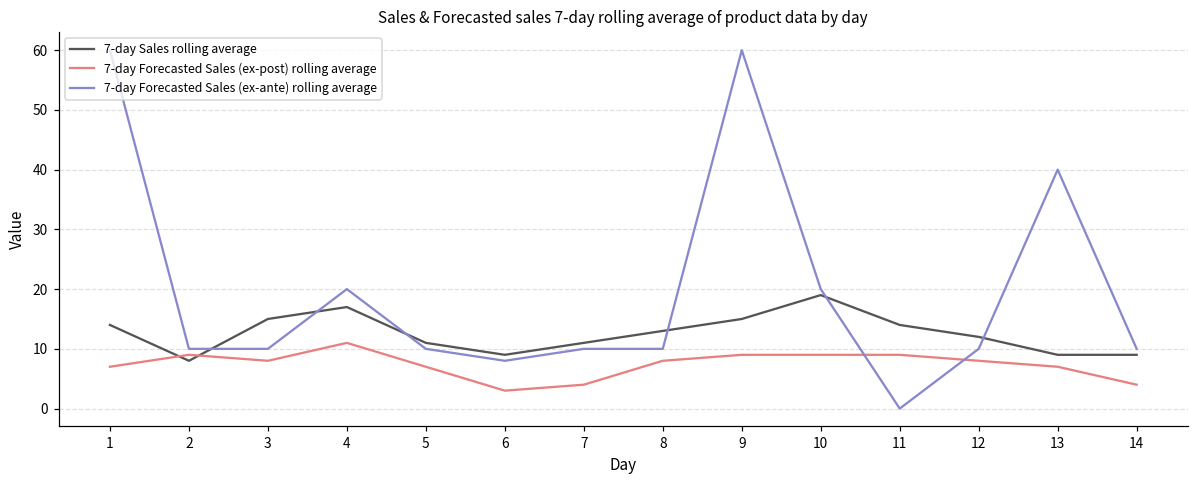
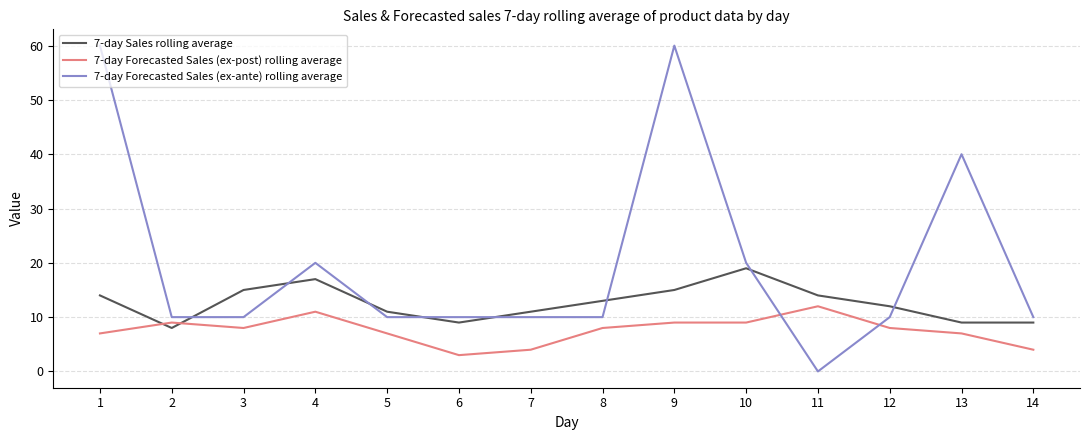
7-day Forecasted Sales (ex-ante) rolling average, 6: 8 -> 10
7-day Forecasted Sales (ex-post) rolling average, 11: 9 -> 12
